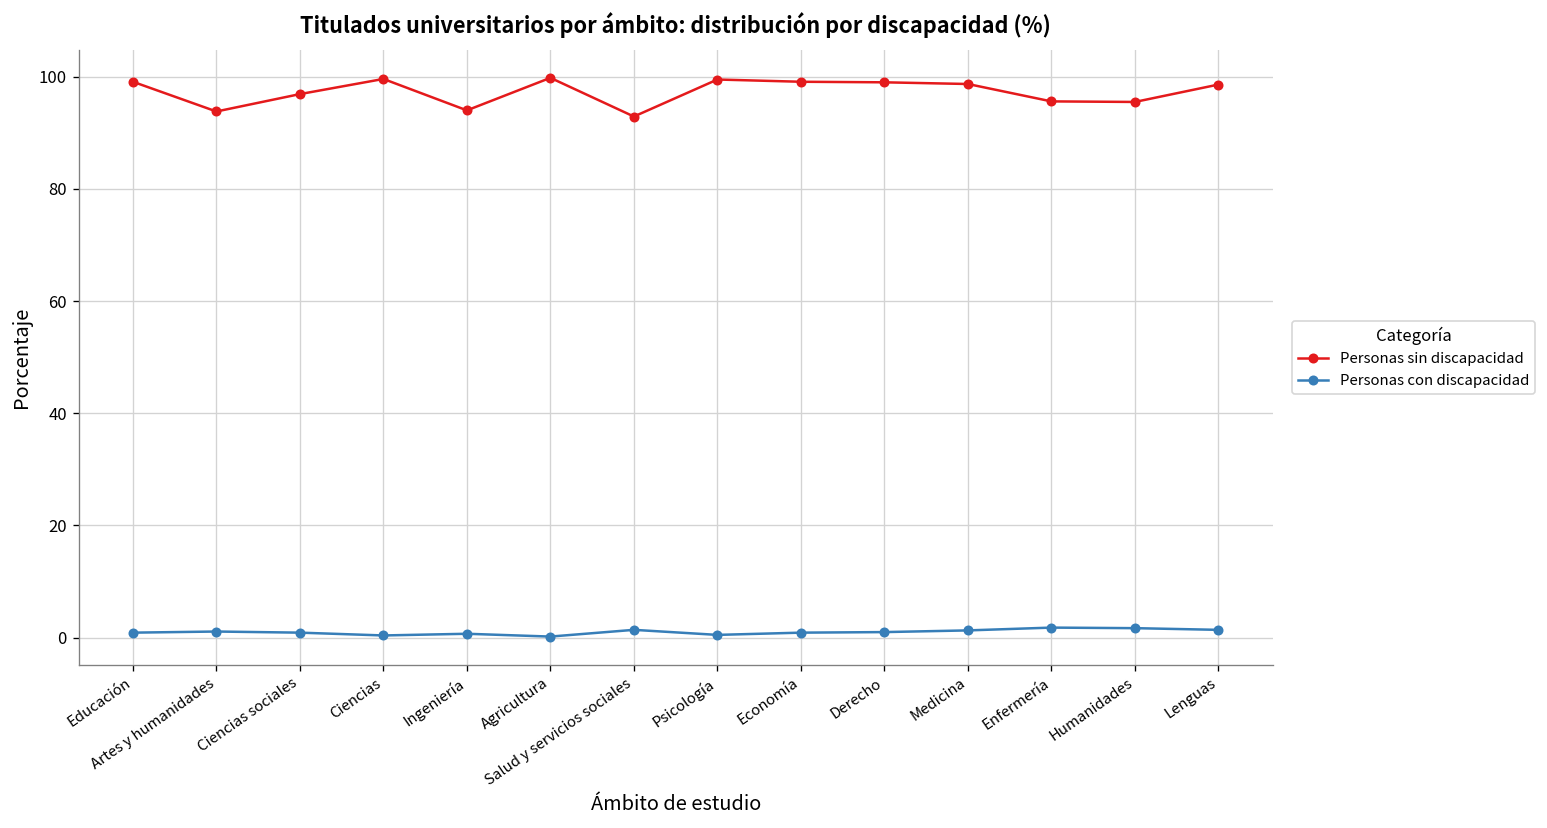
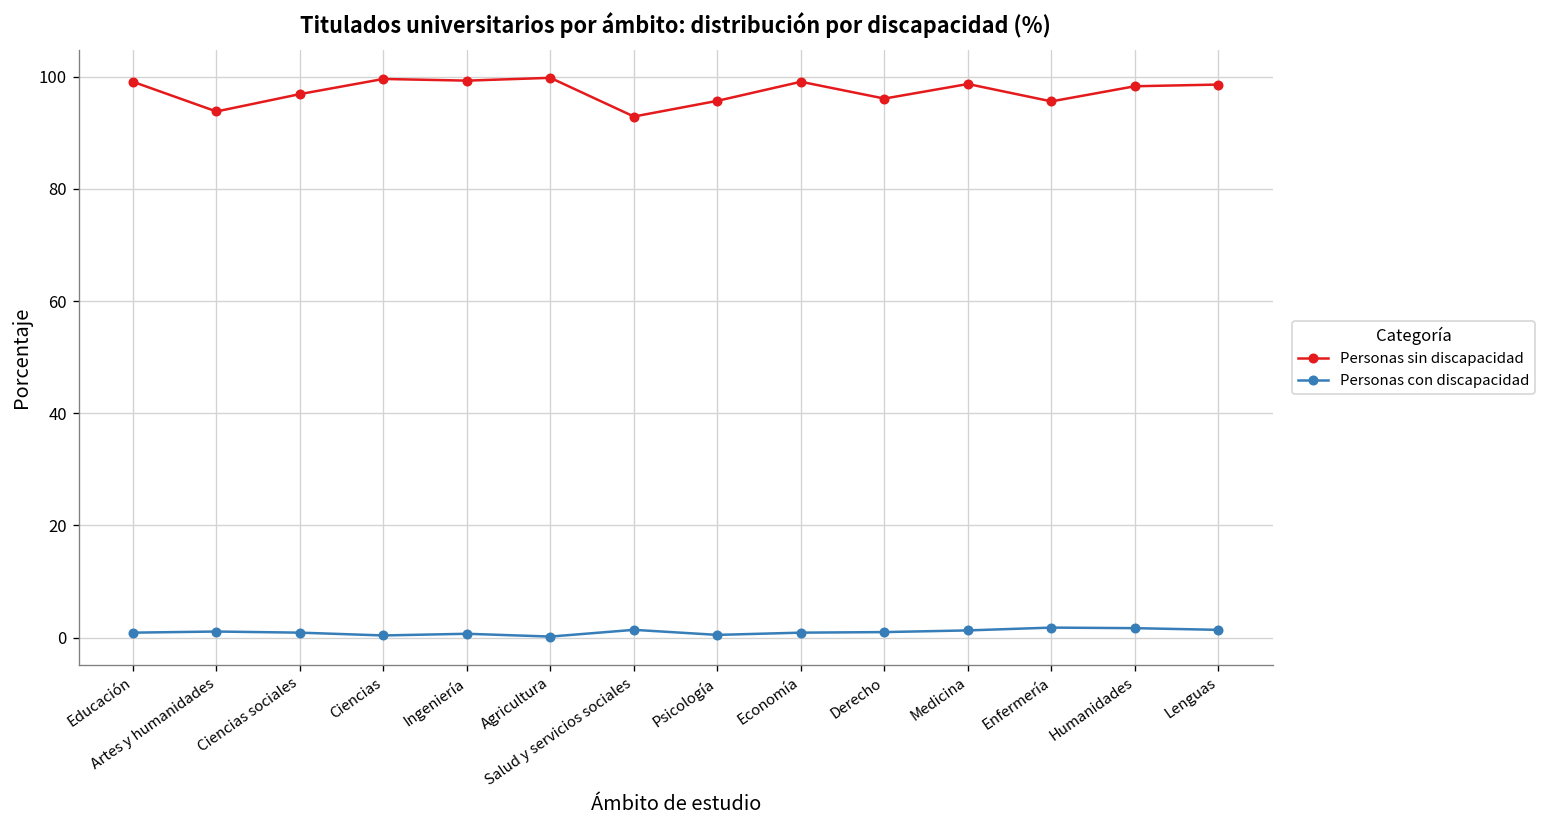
Personas sin discapacidad, Ingeniería: 94 -> 99
Personas sin discapacidad, Psicología: 100 -> 96
Personas sin discapacidad, Derecho: 99 -> 96
Personas sin discapacidad, Humanidades: 96 -> 98
